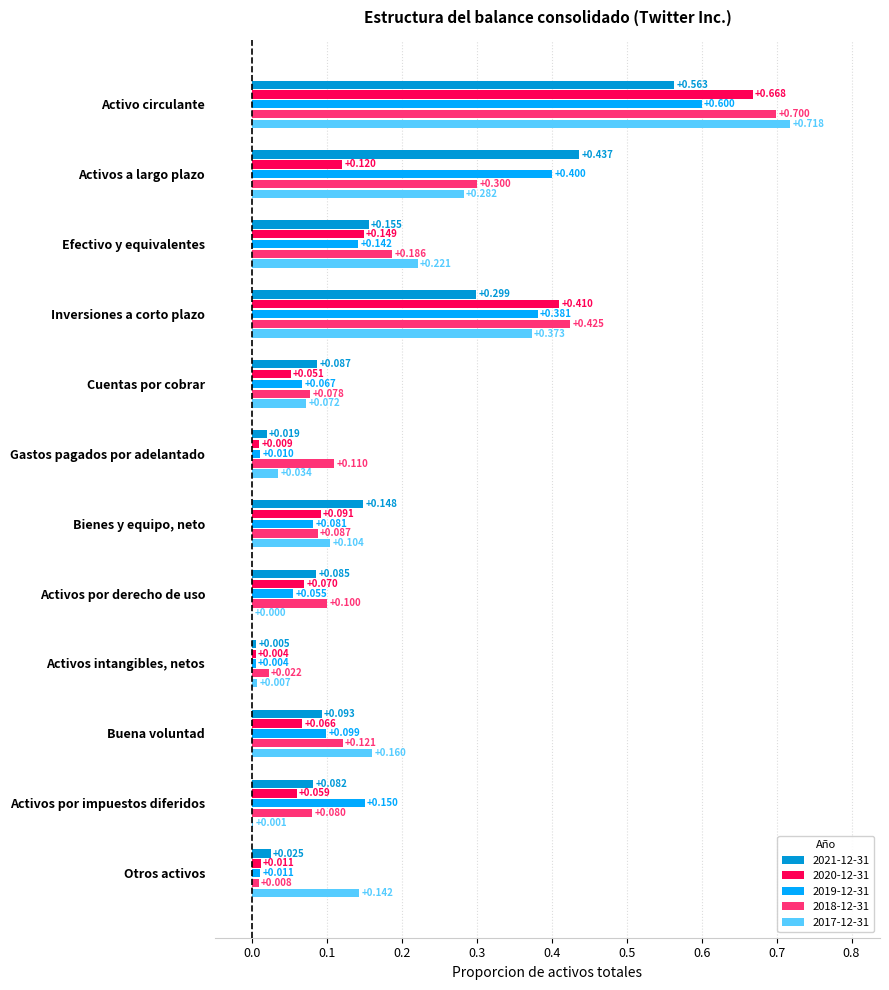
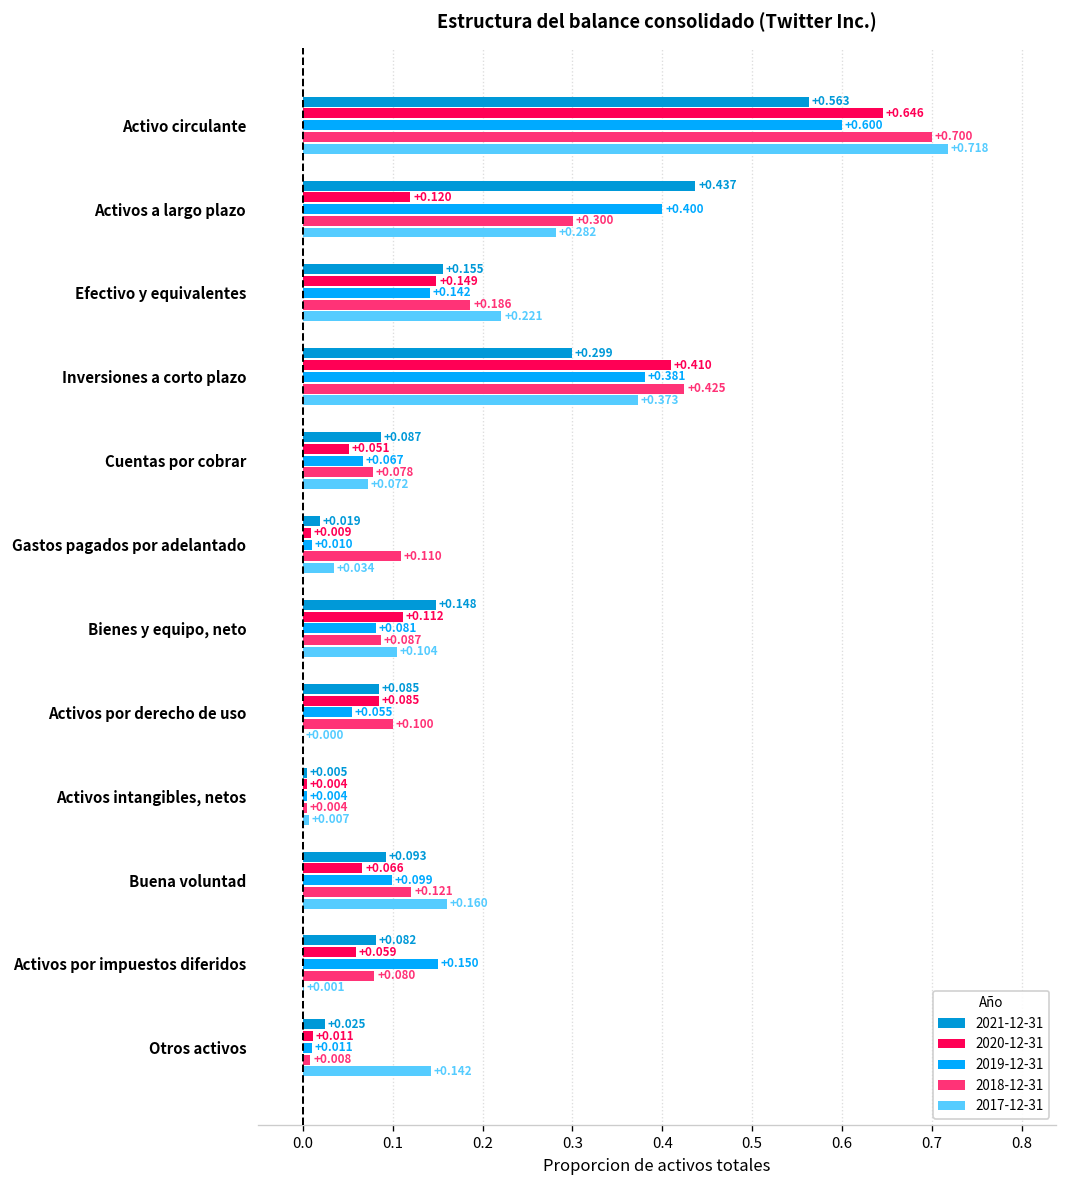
2020-12-31, Activo circulante: +0.668 -> +0.646
2020-12-31, Bienes y equipo, neto: +0.091 -> +0.112
2020-12-31, Activos por derecho de uso: +0.070 -> +0.085
2018-12-31, Activos intangibles, netos: +0.022 -> +0.004
